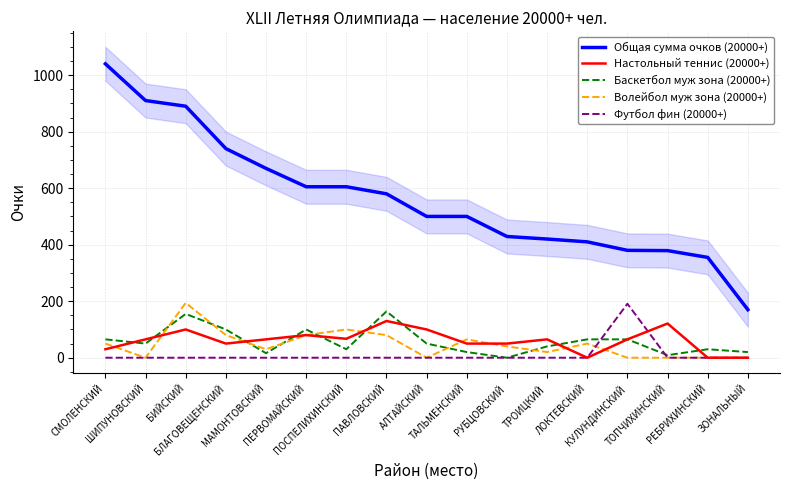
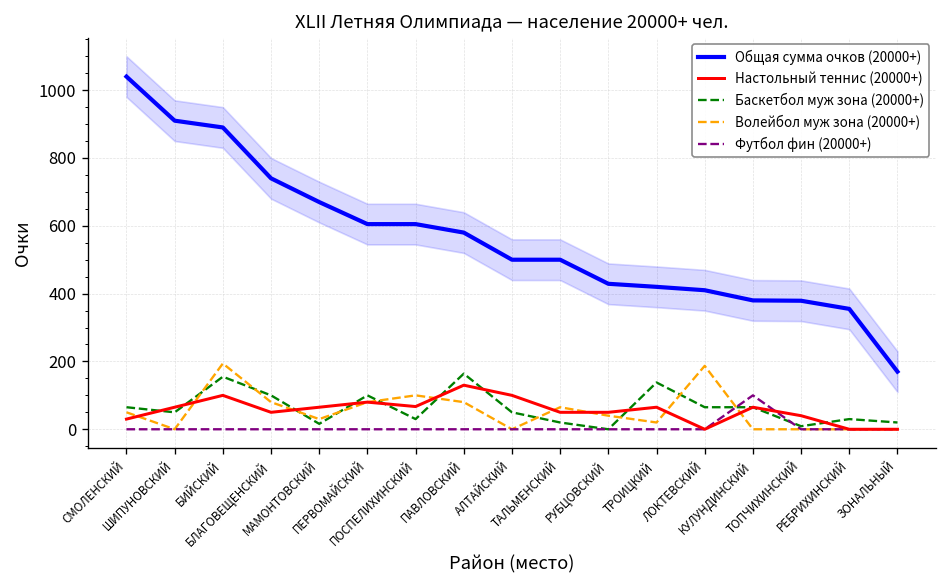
Баскетбол муж зона (20000+), ТРОИЦКИЙ: 40 -> 140
Волейбол муж зона (20000+), ЛОКТЕВСКИЙ: 50 -> 190
Футбол фин (20000+), КУЛУНДИНСКИЙ: 190 -> 100
Настольный теннис (20000+), ТОПЧИХИНСКИЙ: 120 -> 40
